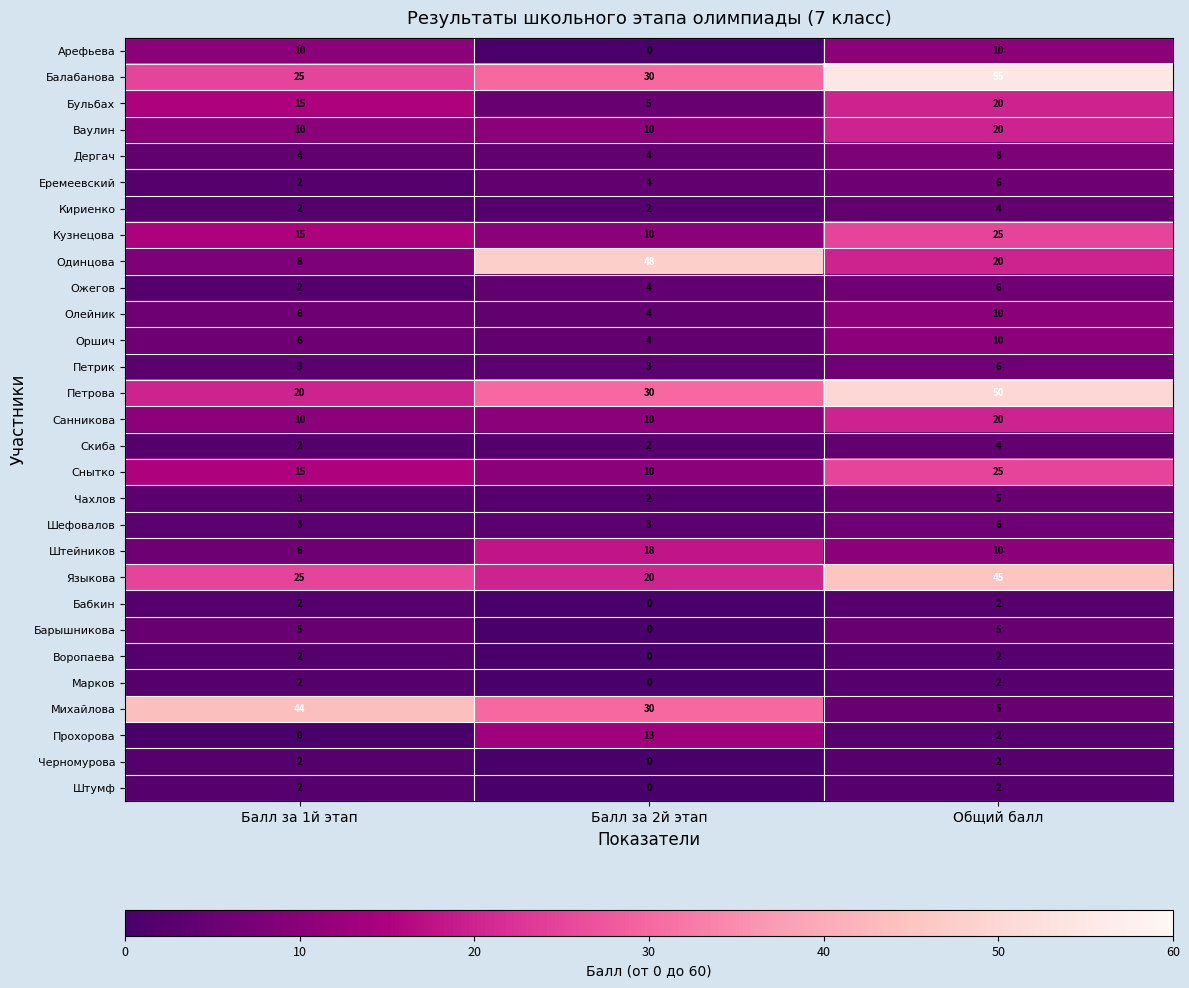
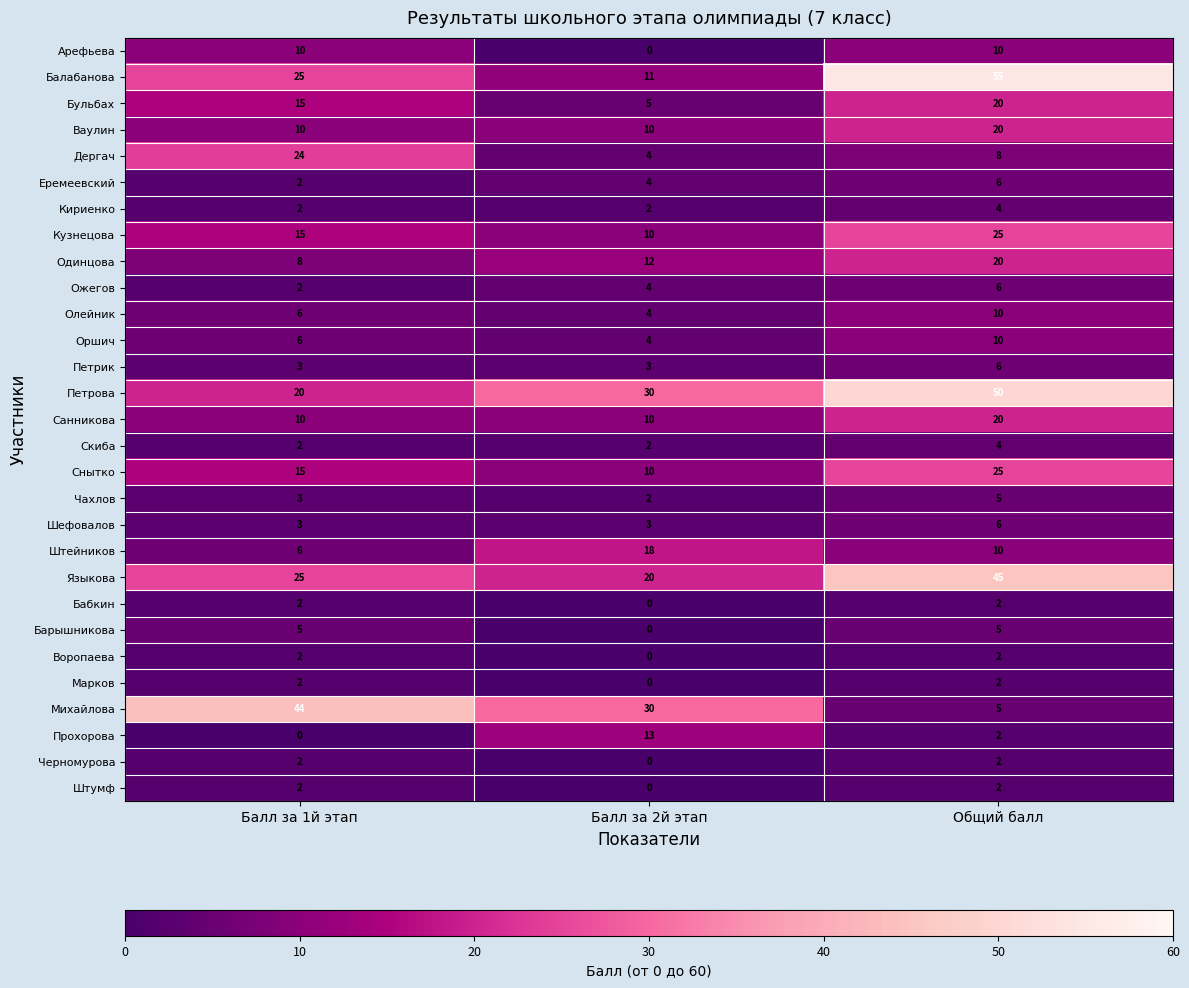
Балабанова, Балл за 2й этап: 30 -> 11
Дергач, Балл за 1й этап: 4 -> 24
Одинцова, Балл за 2й этап: 48 -> 12
